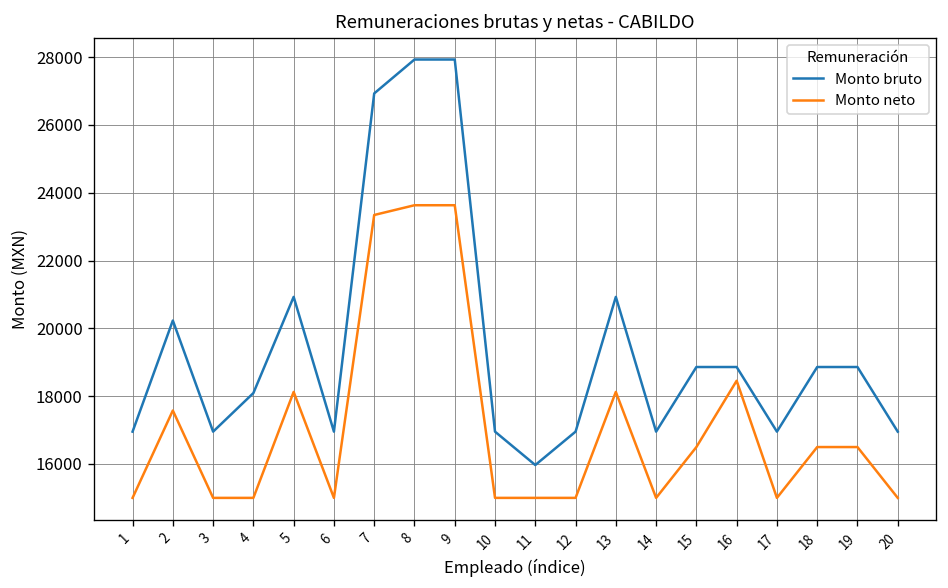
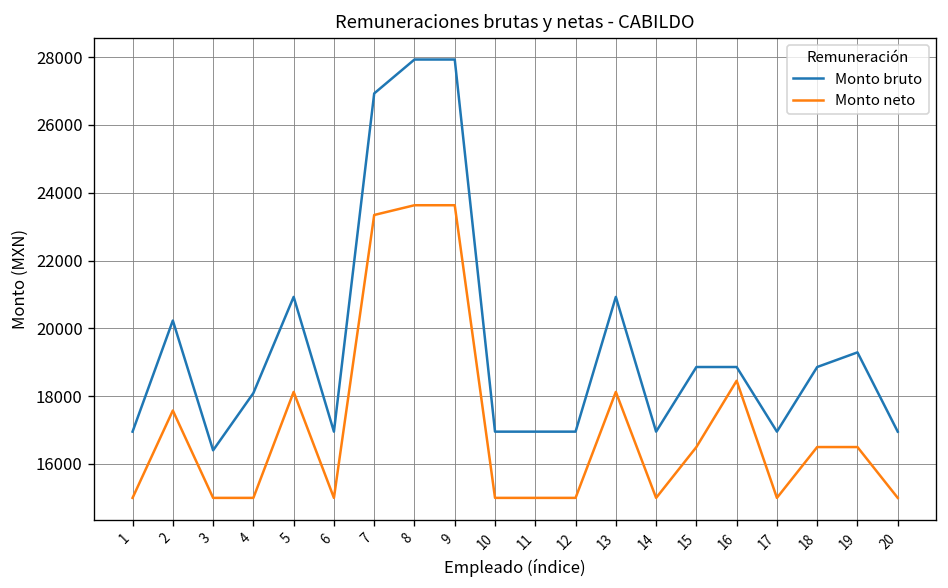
Monto bruto, 3: 17000 -> 16400
Monto bruto, 11: 16000 -> 17000
Monto bruto, 19: 18900 -> 19300
